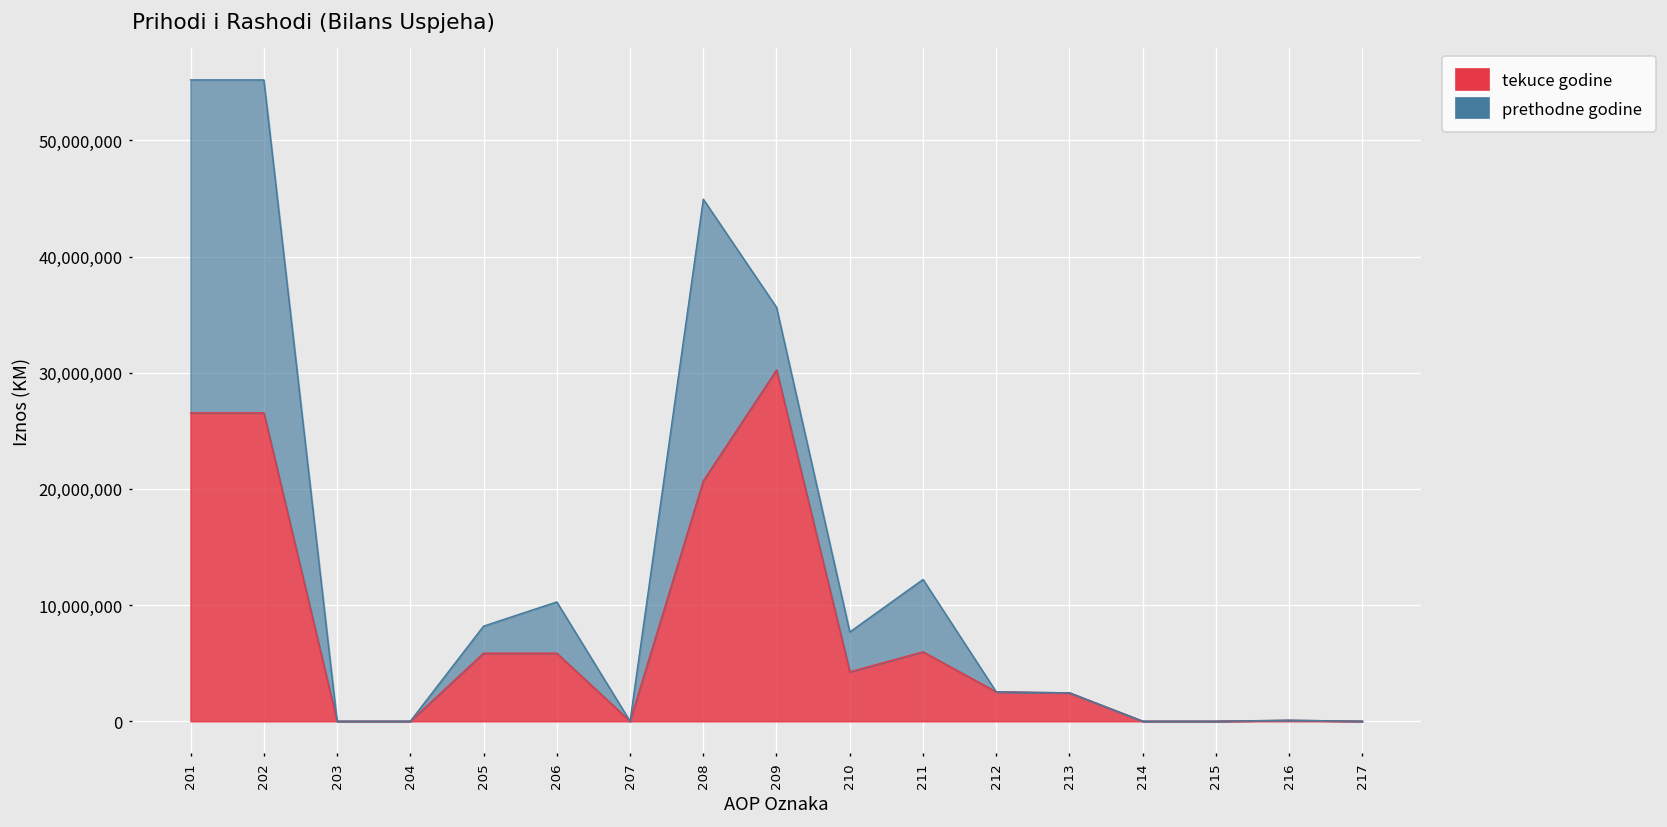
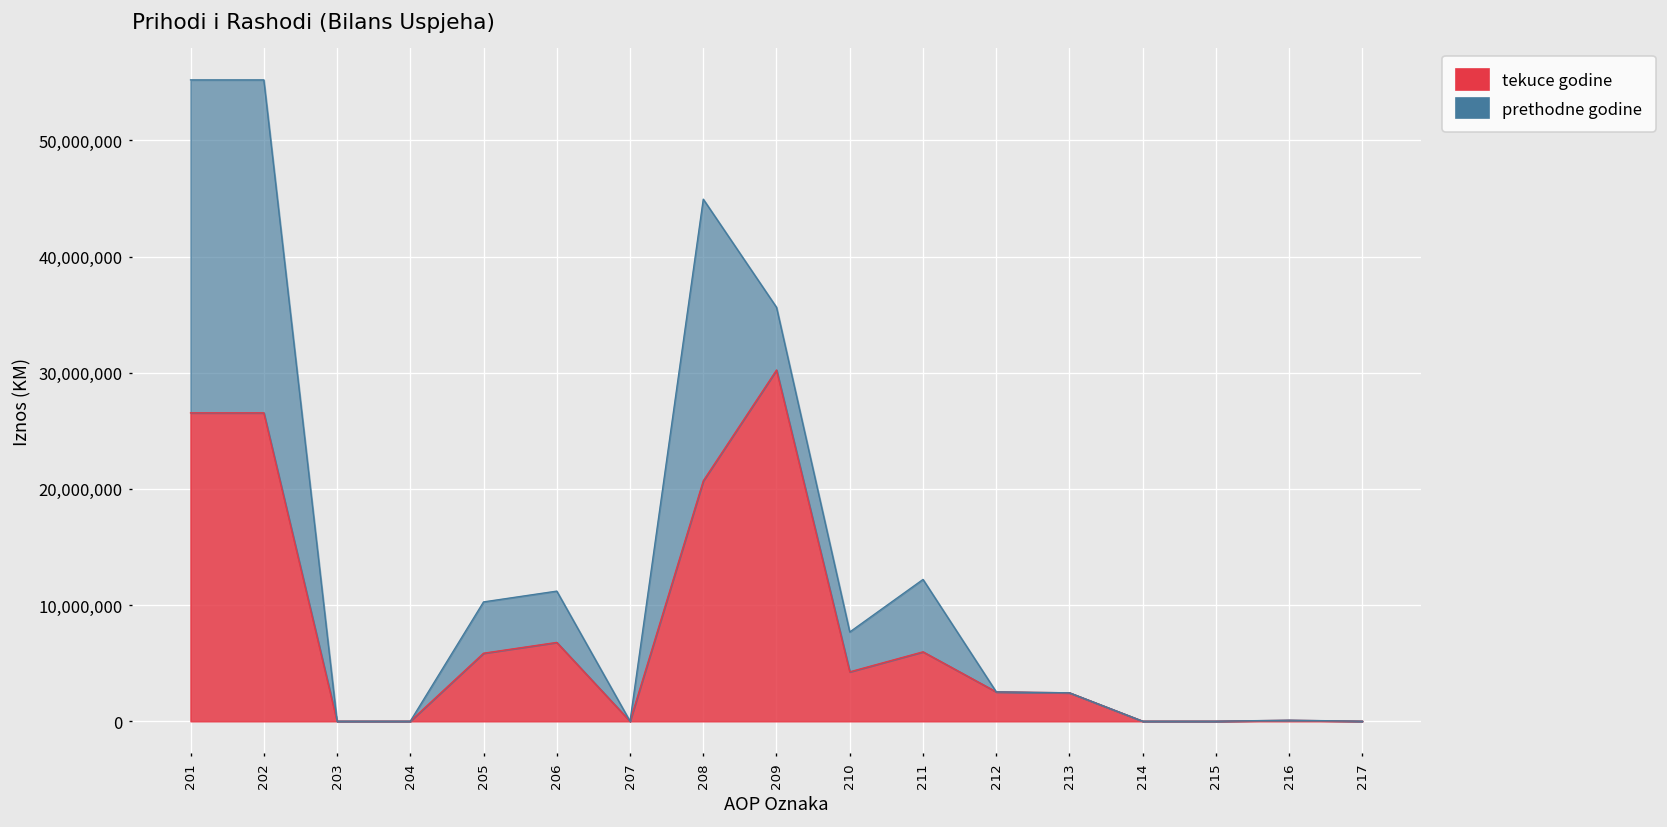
prethodne godine, 205: 2,000,000 -> 4,000,000
tekuce godine, 206: 6,000,000 -> 7,000,000
